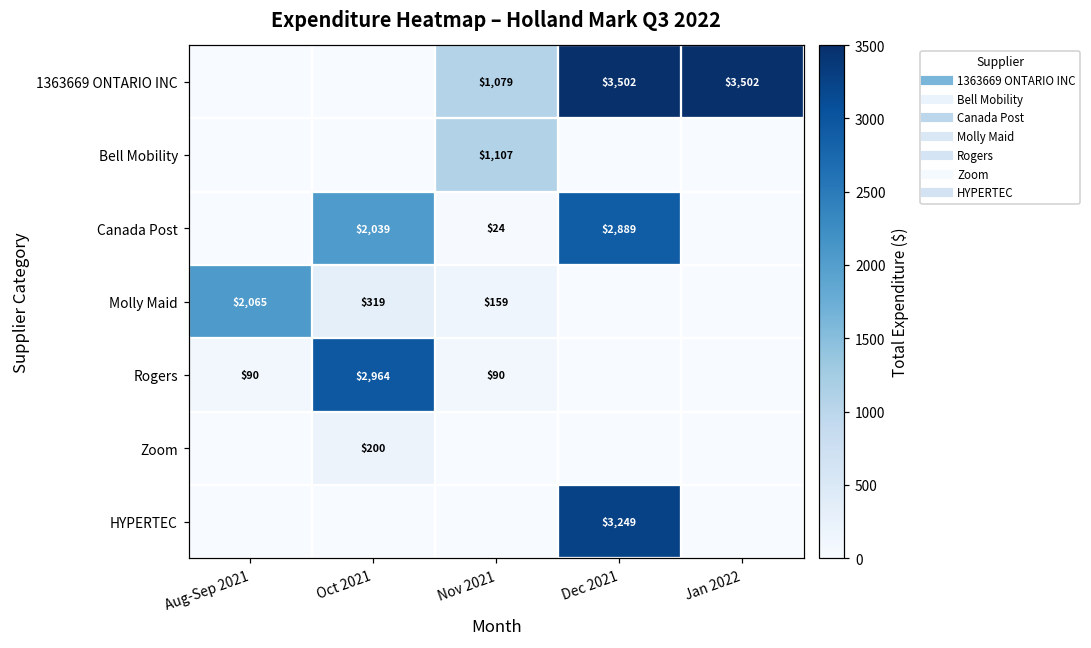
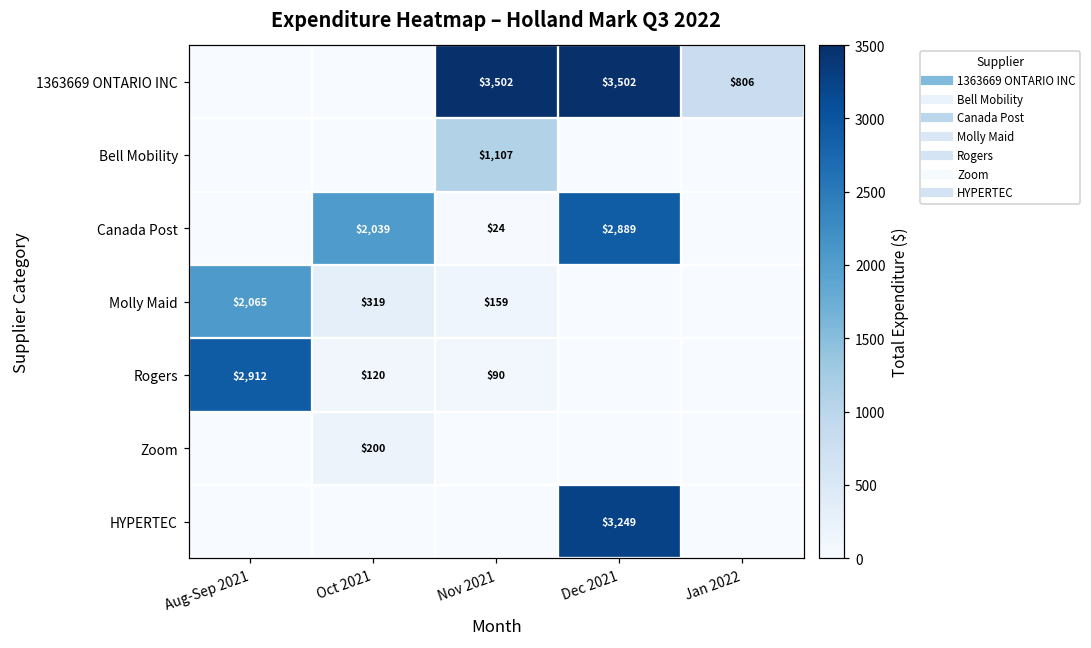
1363669 ONTARIO INC, Nov 2021: $1,079 -> $3,502
1363669 ONTARIO INC, Jan 2022: $3,502 -> $806
Rogers, Aug-Sep 2021: $90 -> $2,912
Rogers, Oct 2021: $2,964 -> $120
